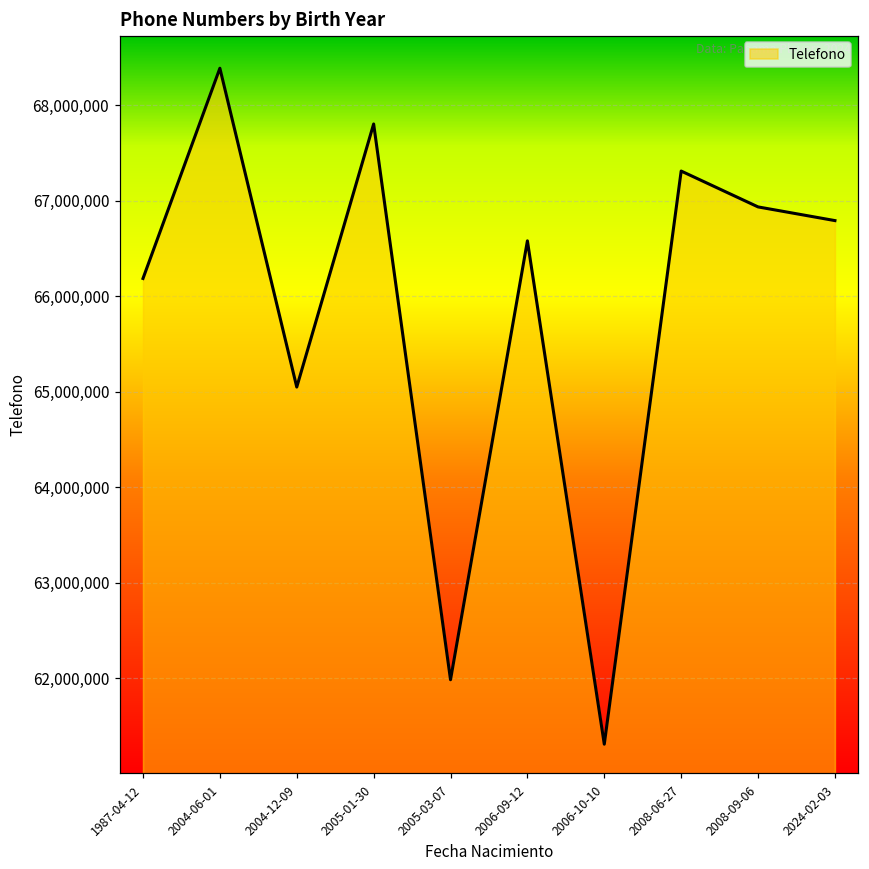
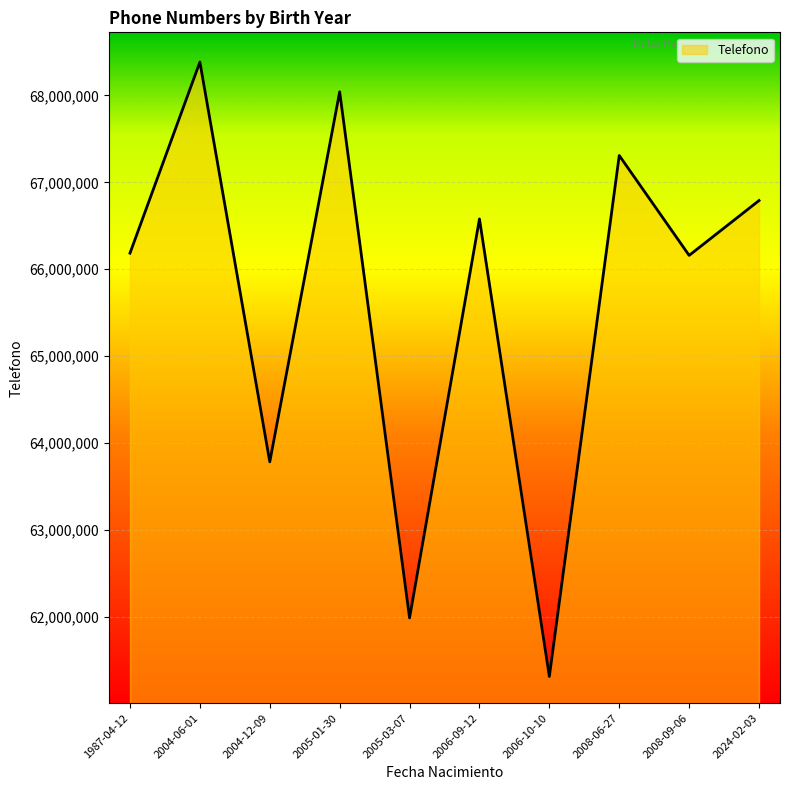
2004-12-09: 65,000,000 -> 63,800,000
2005-01-30: 67,800,000 -> 68,000,000
2008-09-06: 66,900,000 -> 66,200,000
